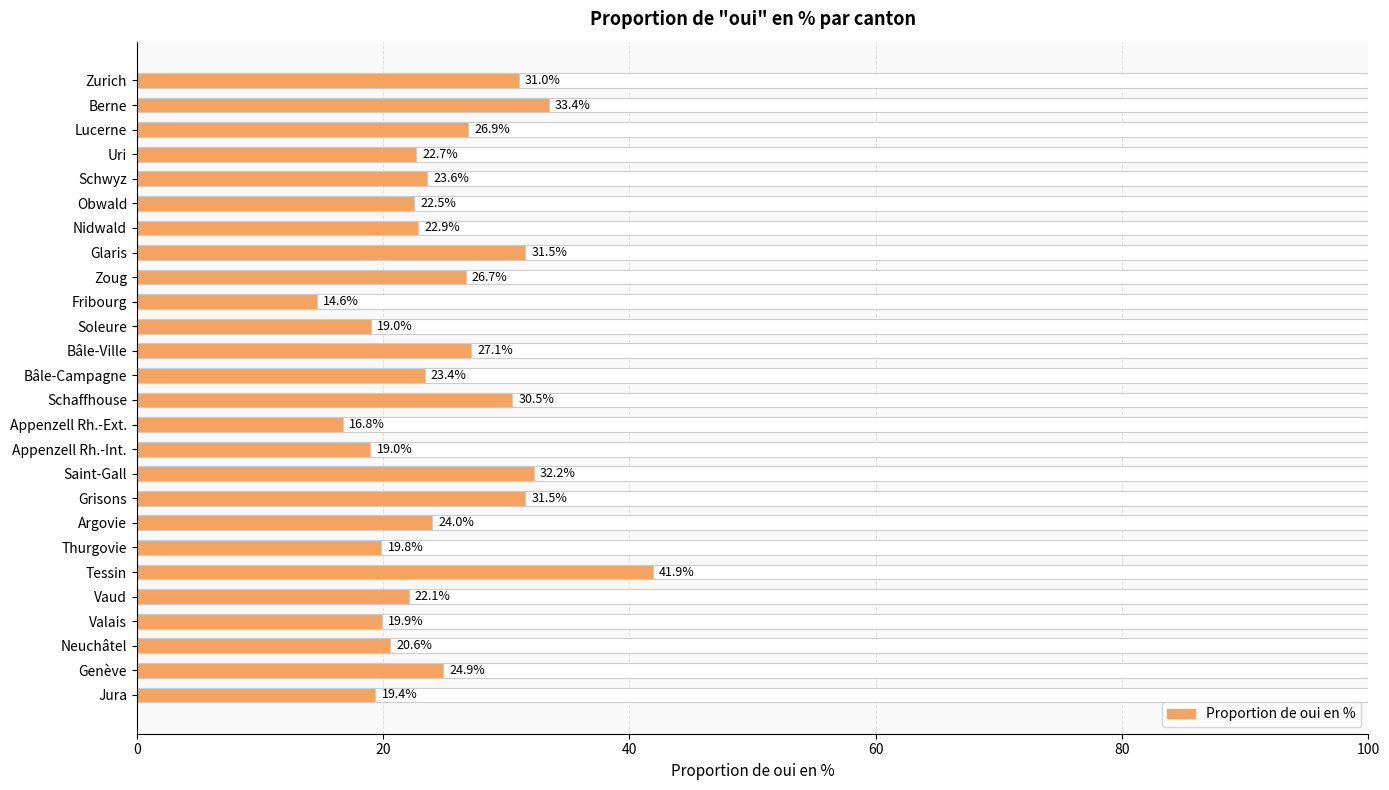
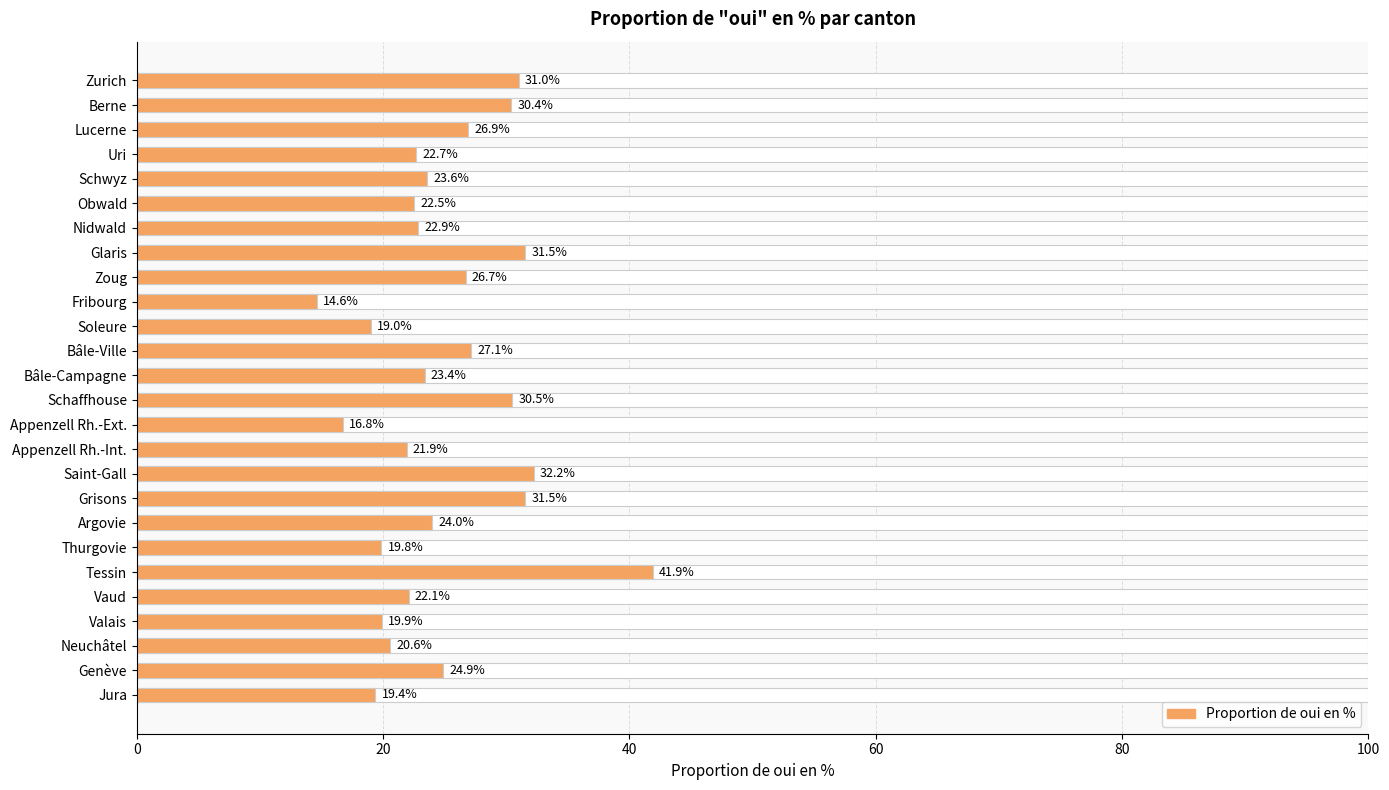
Proportion de oui en %, Berne: 33.4% -> 30.4%
Proportion de oui en %, Appenzell Rh.-Int.: 19.0% -> 21.9%
